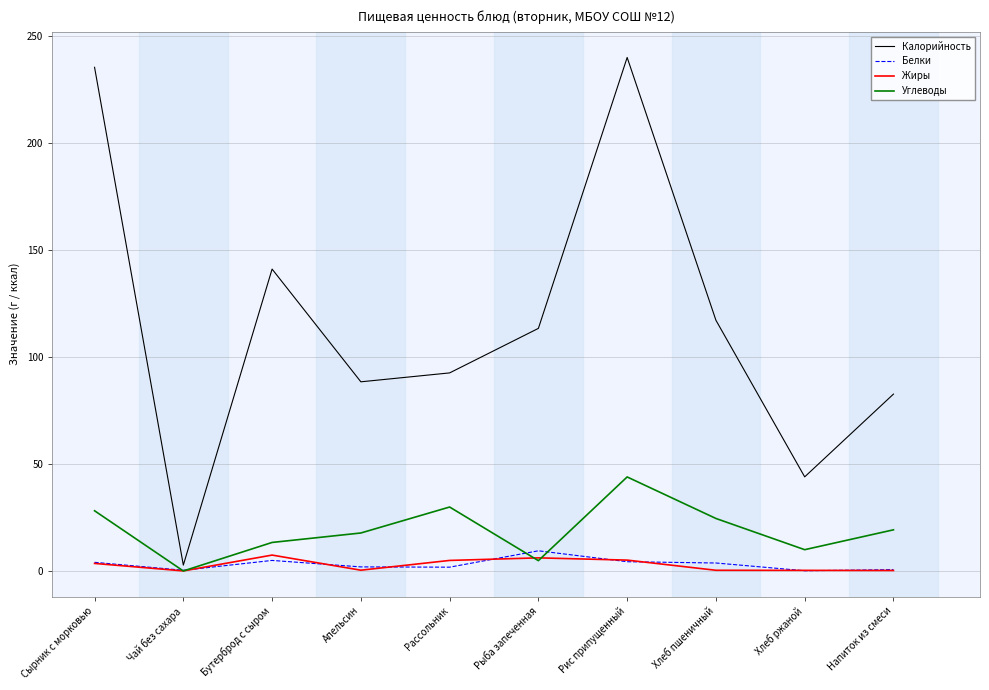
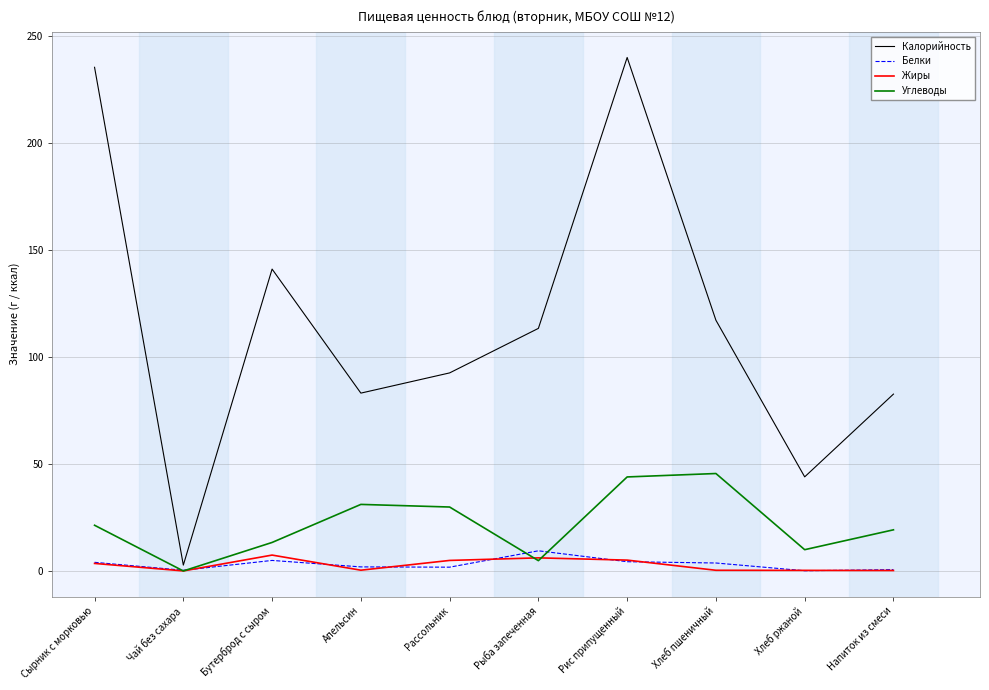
Углеводы, Сырник с морковью: 28 -> 21
Калорийность, Апельсин: 88 -> 83
Углеводы, Апельсин: 18 -> 31
Углеводы, Хлеб пшеничный: 25 -> 46
